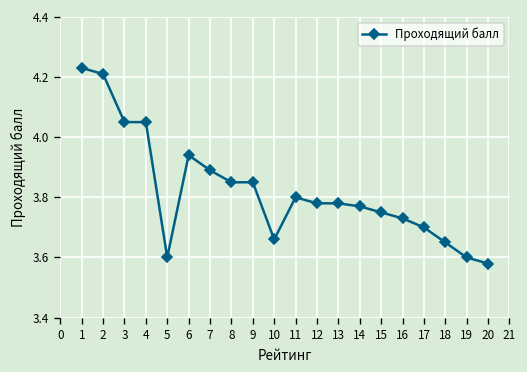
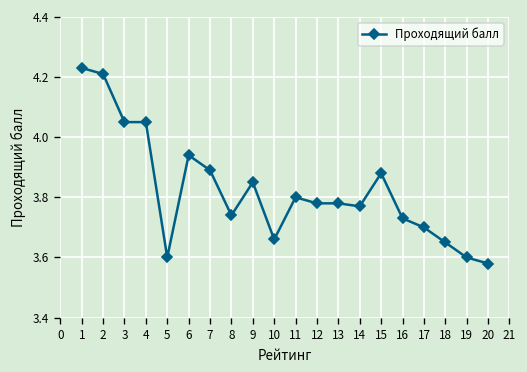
8: 3.85 -> 3.74
15: 3.75 -> 3.88
